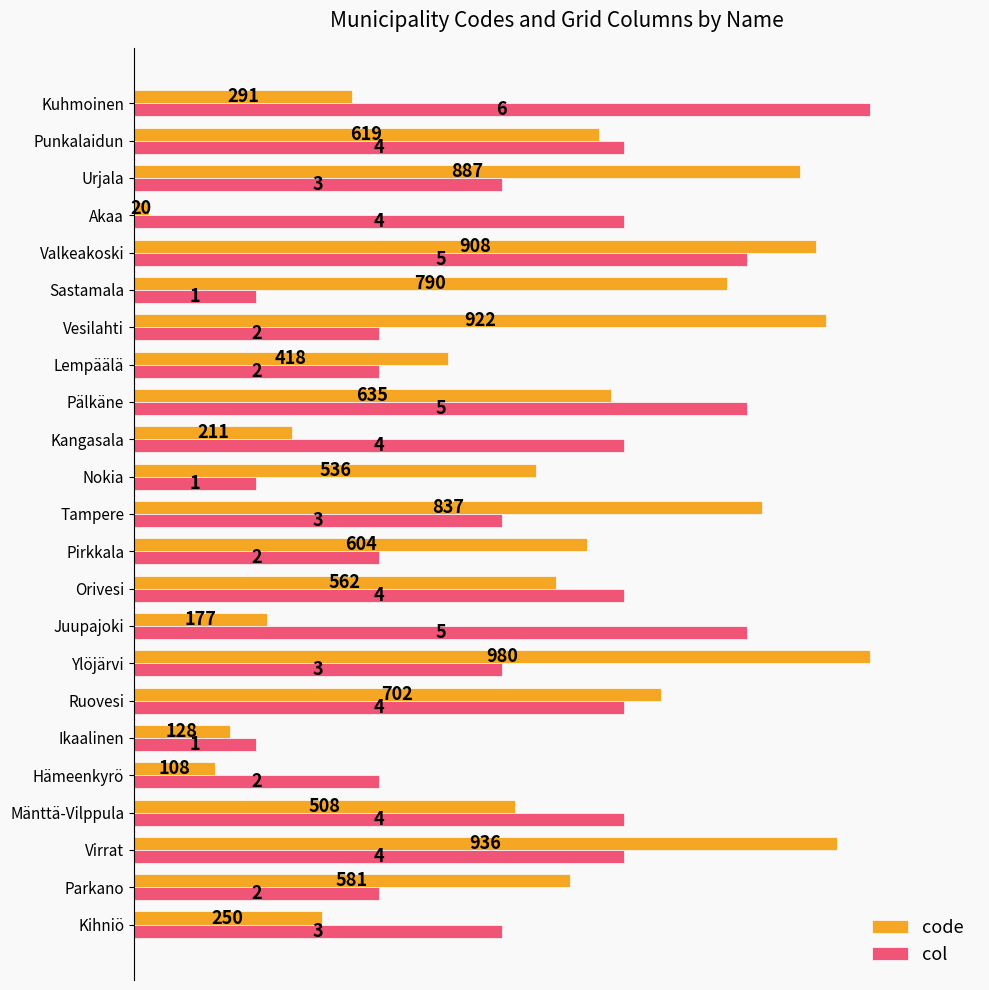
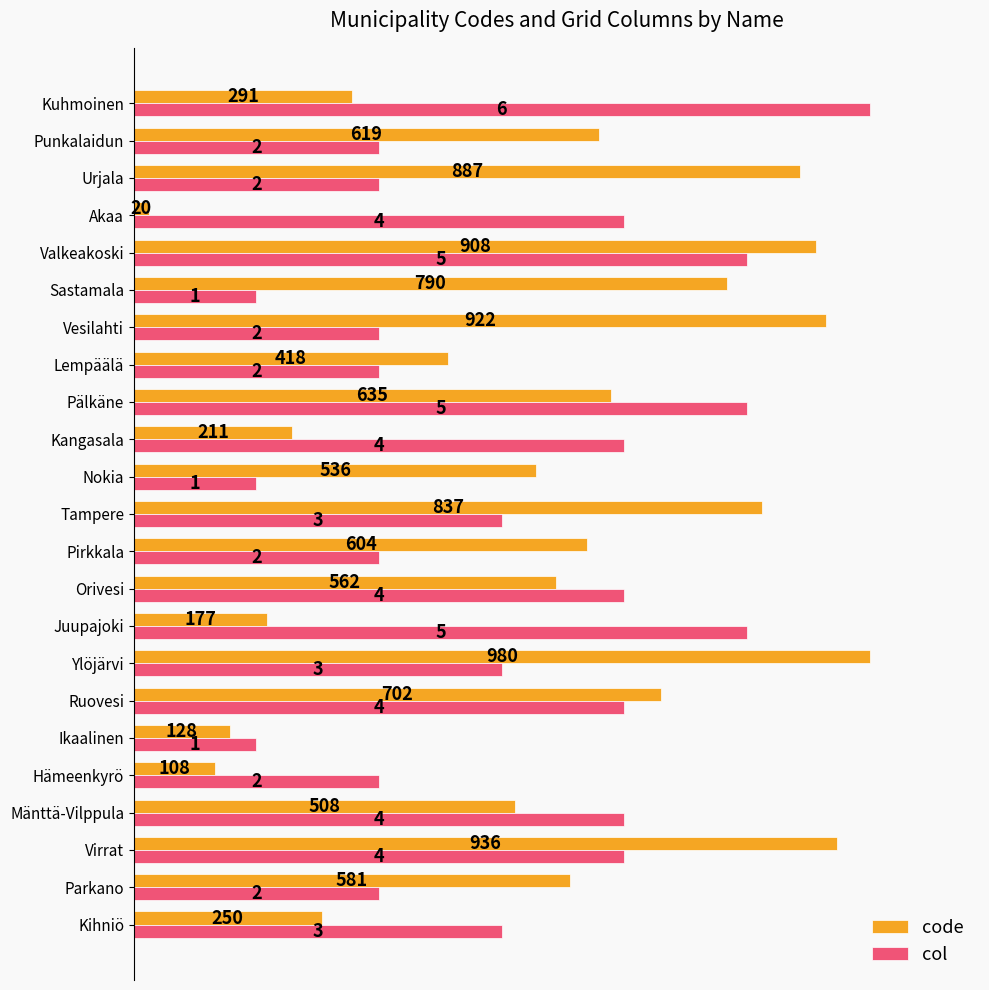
col, Punkalaidun: 4 -> 2
col, Urjala: 3 -> 2
